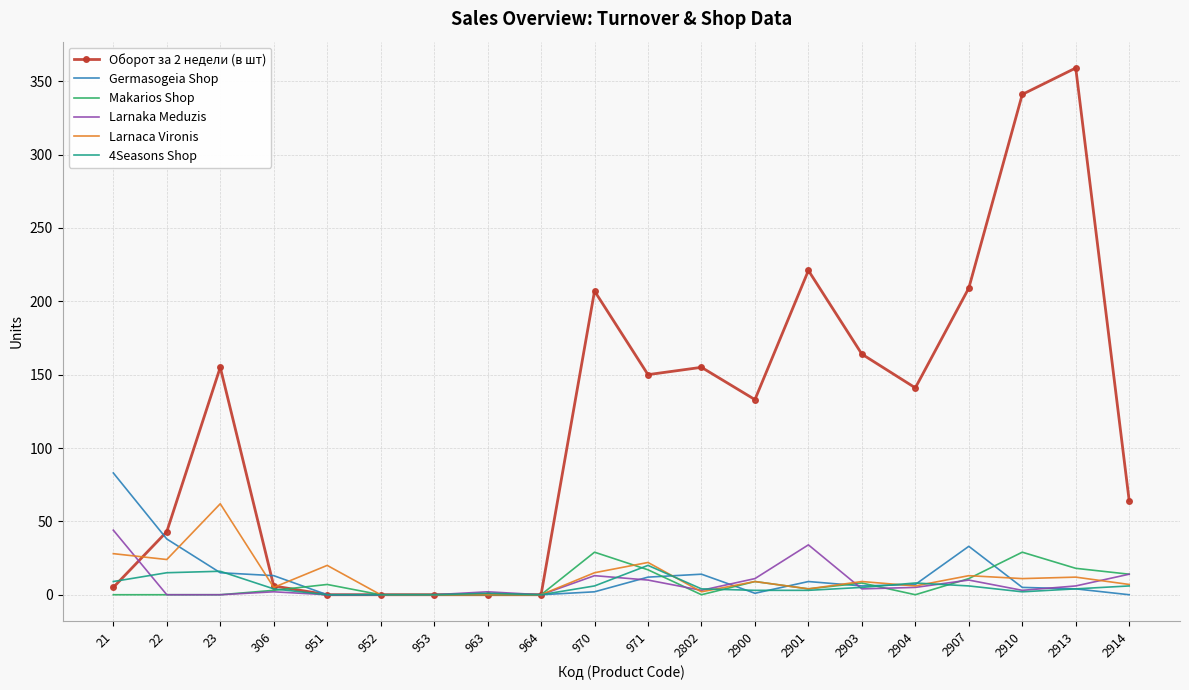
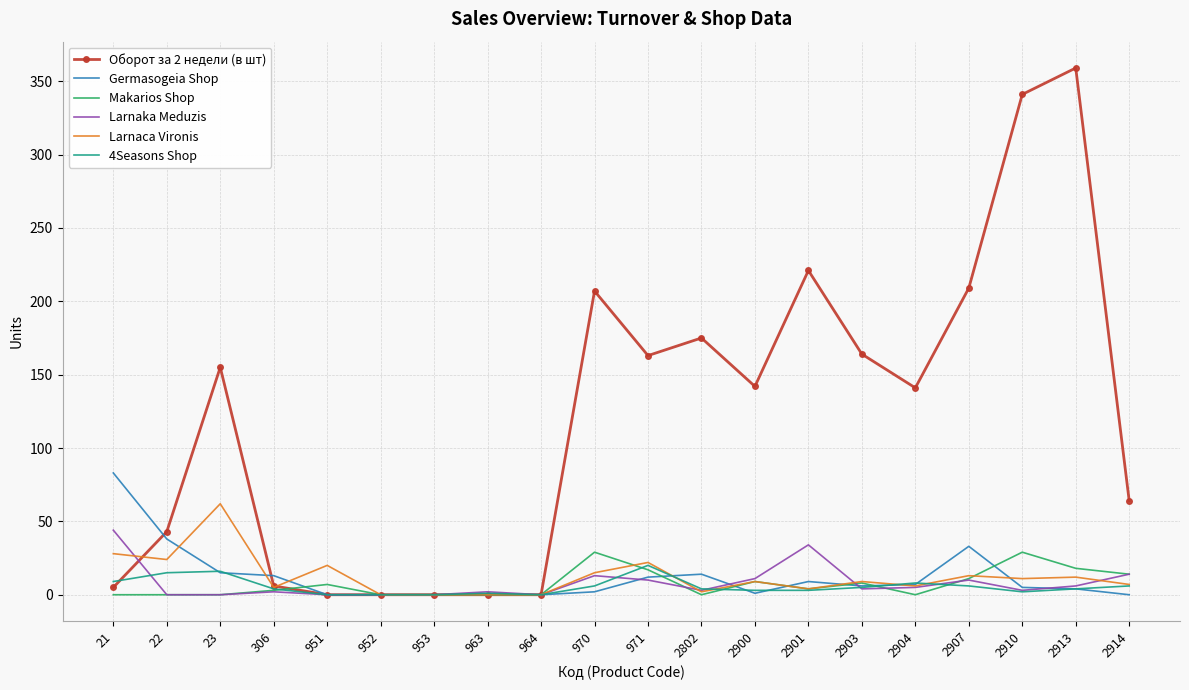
Оборот за 2 недели (в шт), 971: 150 -> 163
Оборот за 2 недели (в шт), 2802: 155 -> 175
Оборот за 2 недели (в шт), 2900: 133 -> 142
